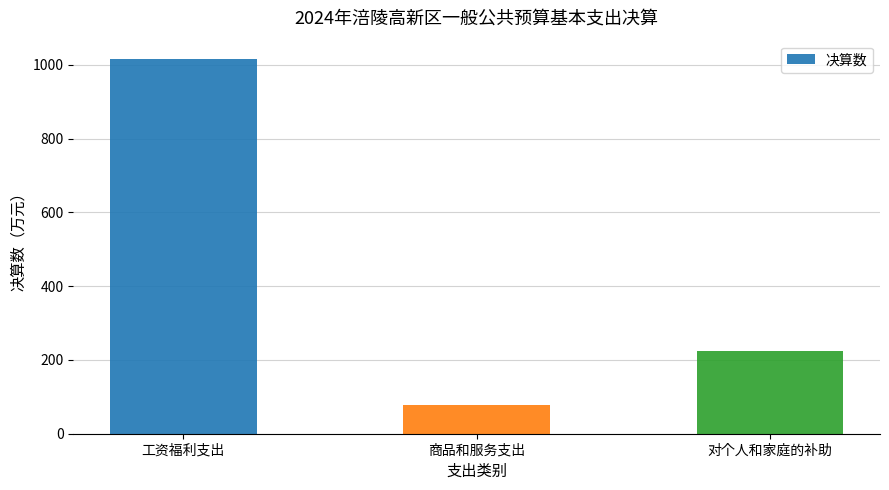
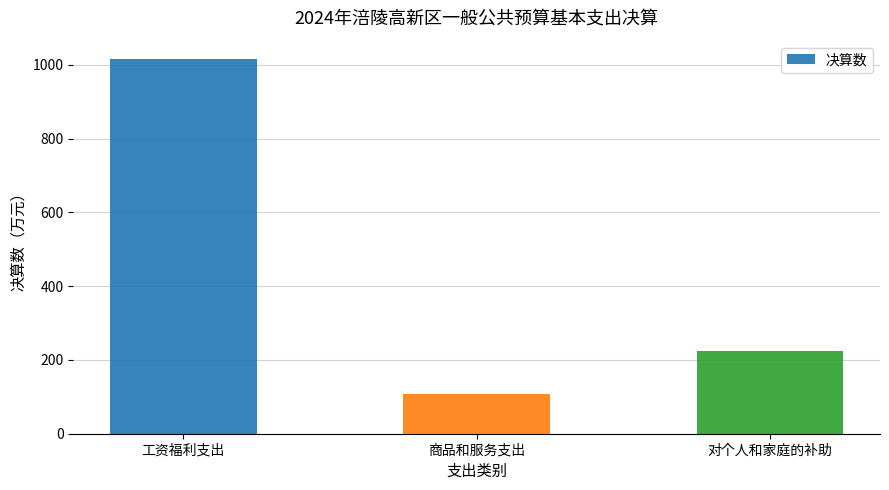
商品和服务支出: 80 -> 110
